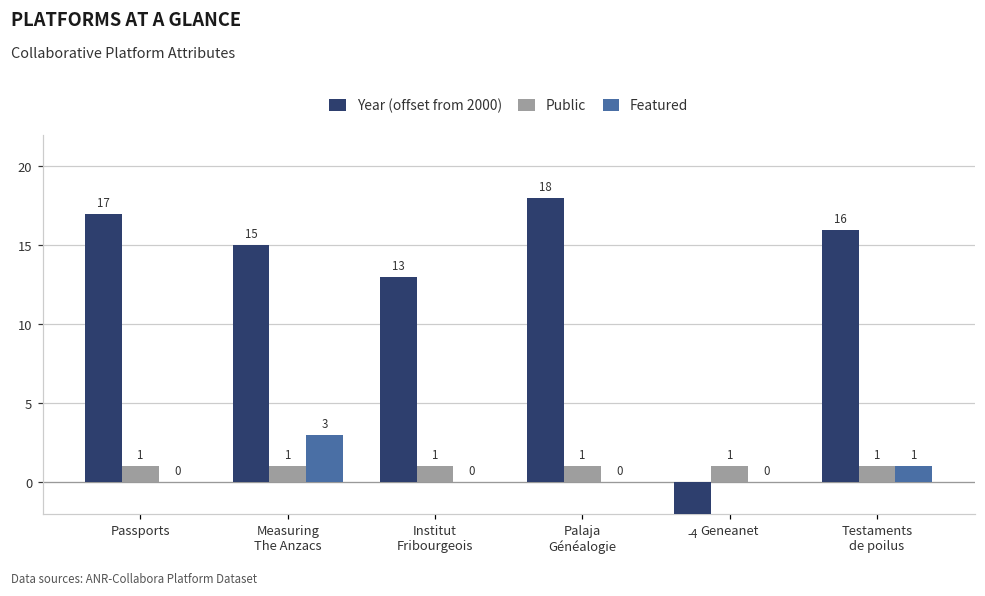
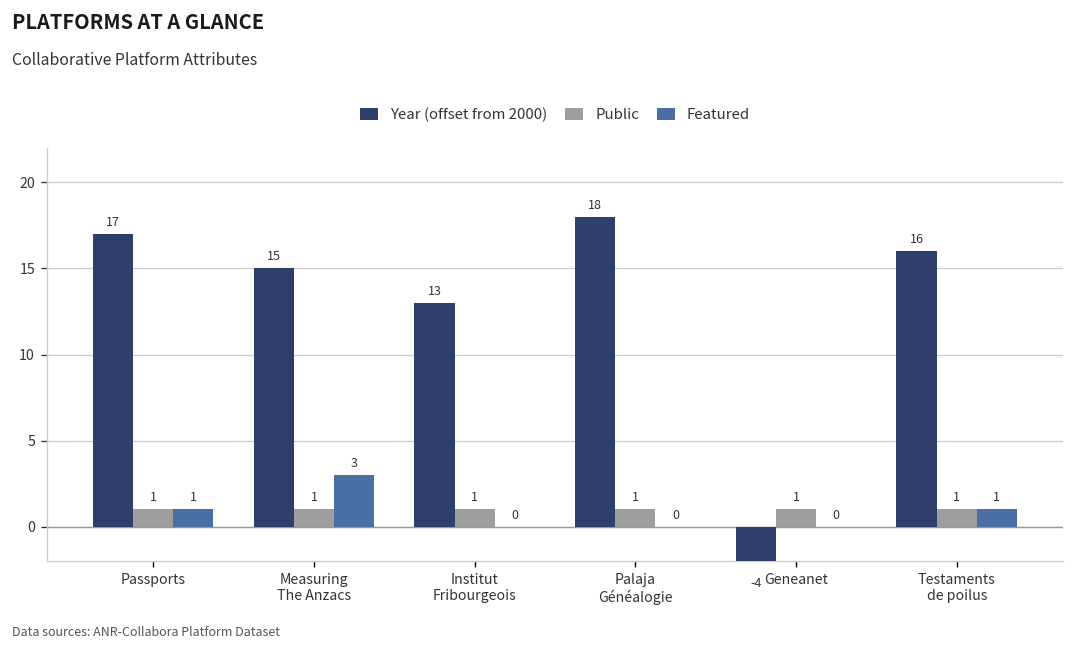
Featured, Passports: 0 -> 1
